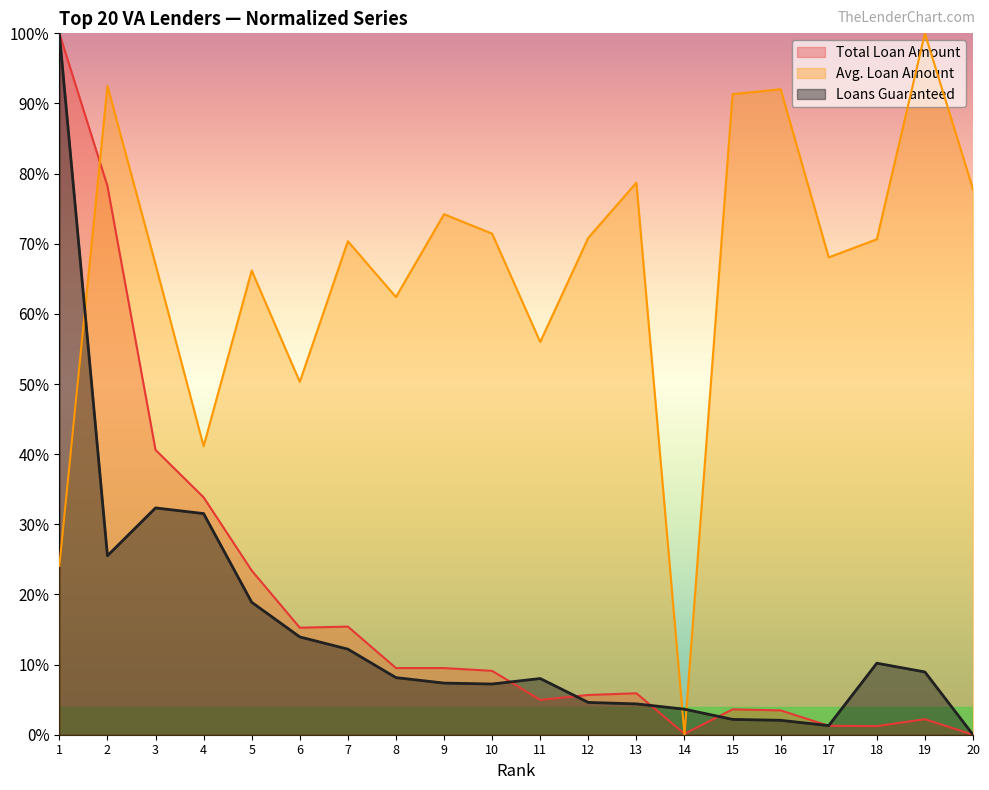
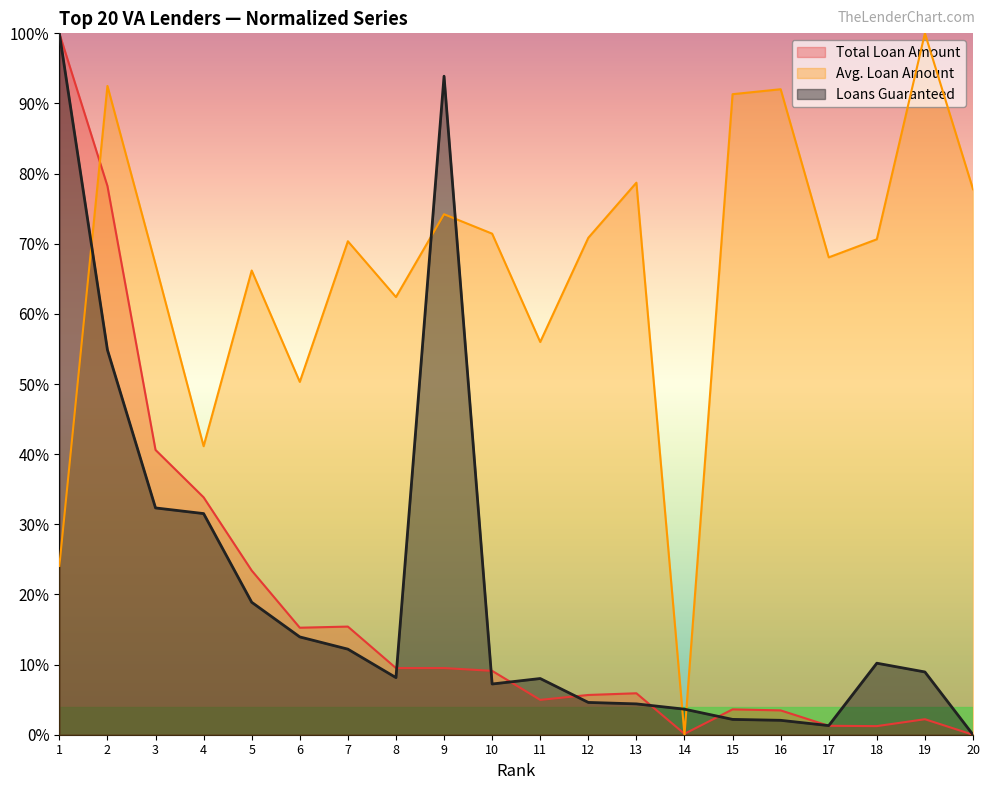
Loans Guaranteed, 2: 26% -> 55%
Loans Guaranteed, 9: 7% -> 94%
